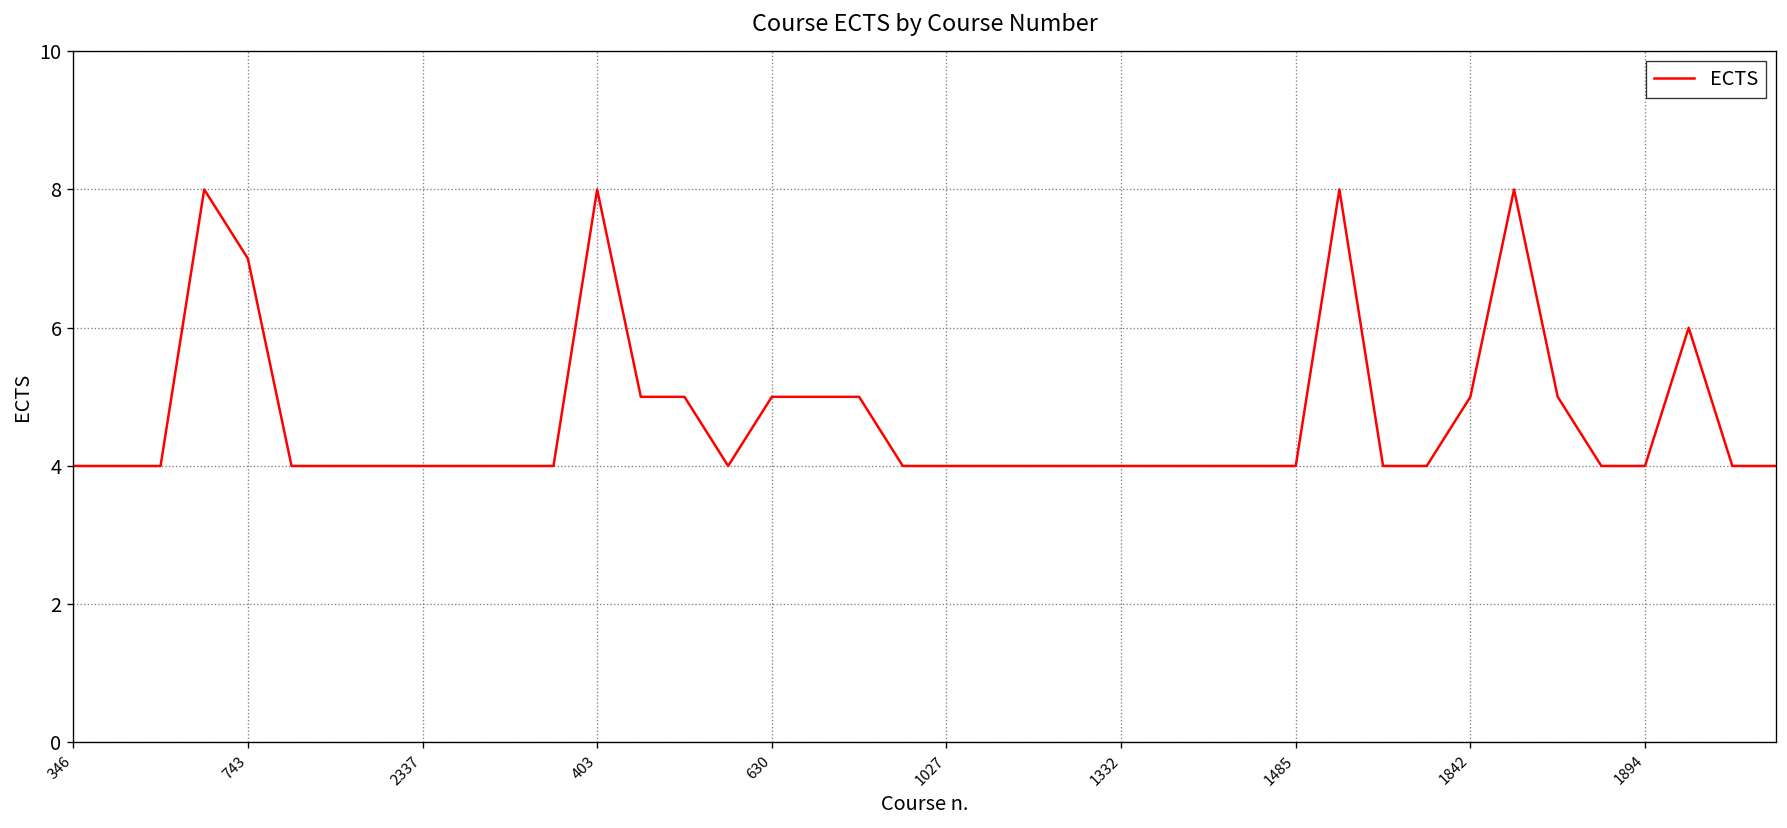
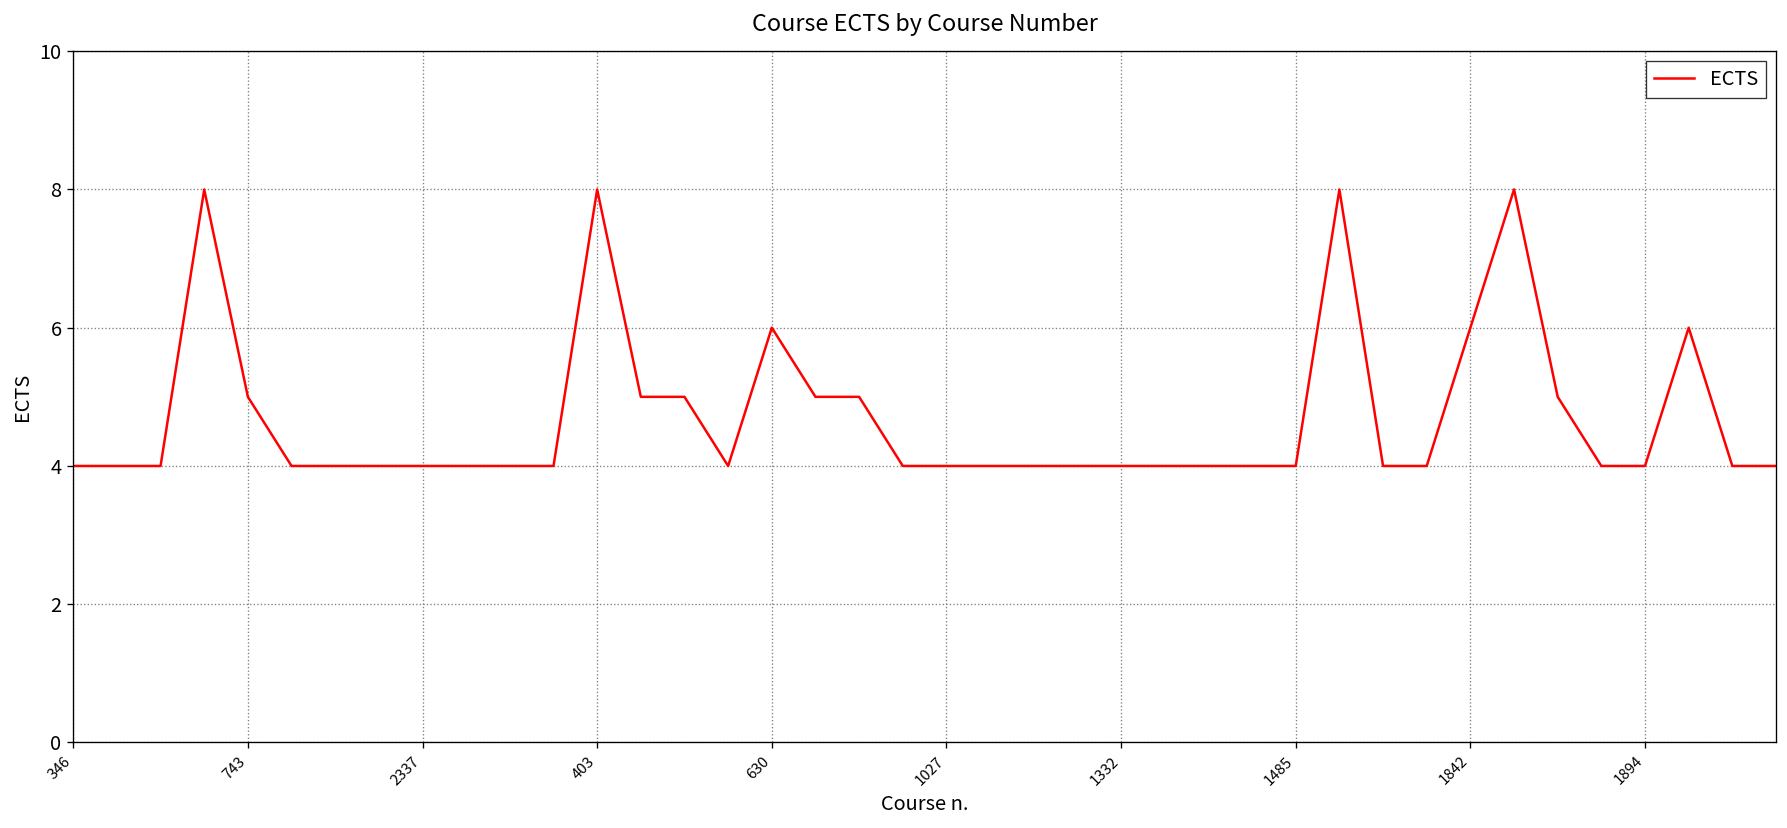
743: 7 -> 5
630: 5 -> 6
1842: 5 -> 6
